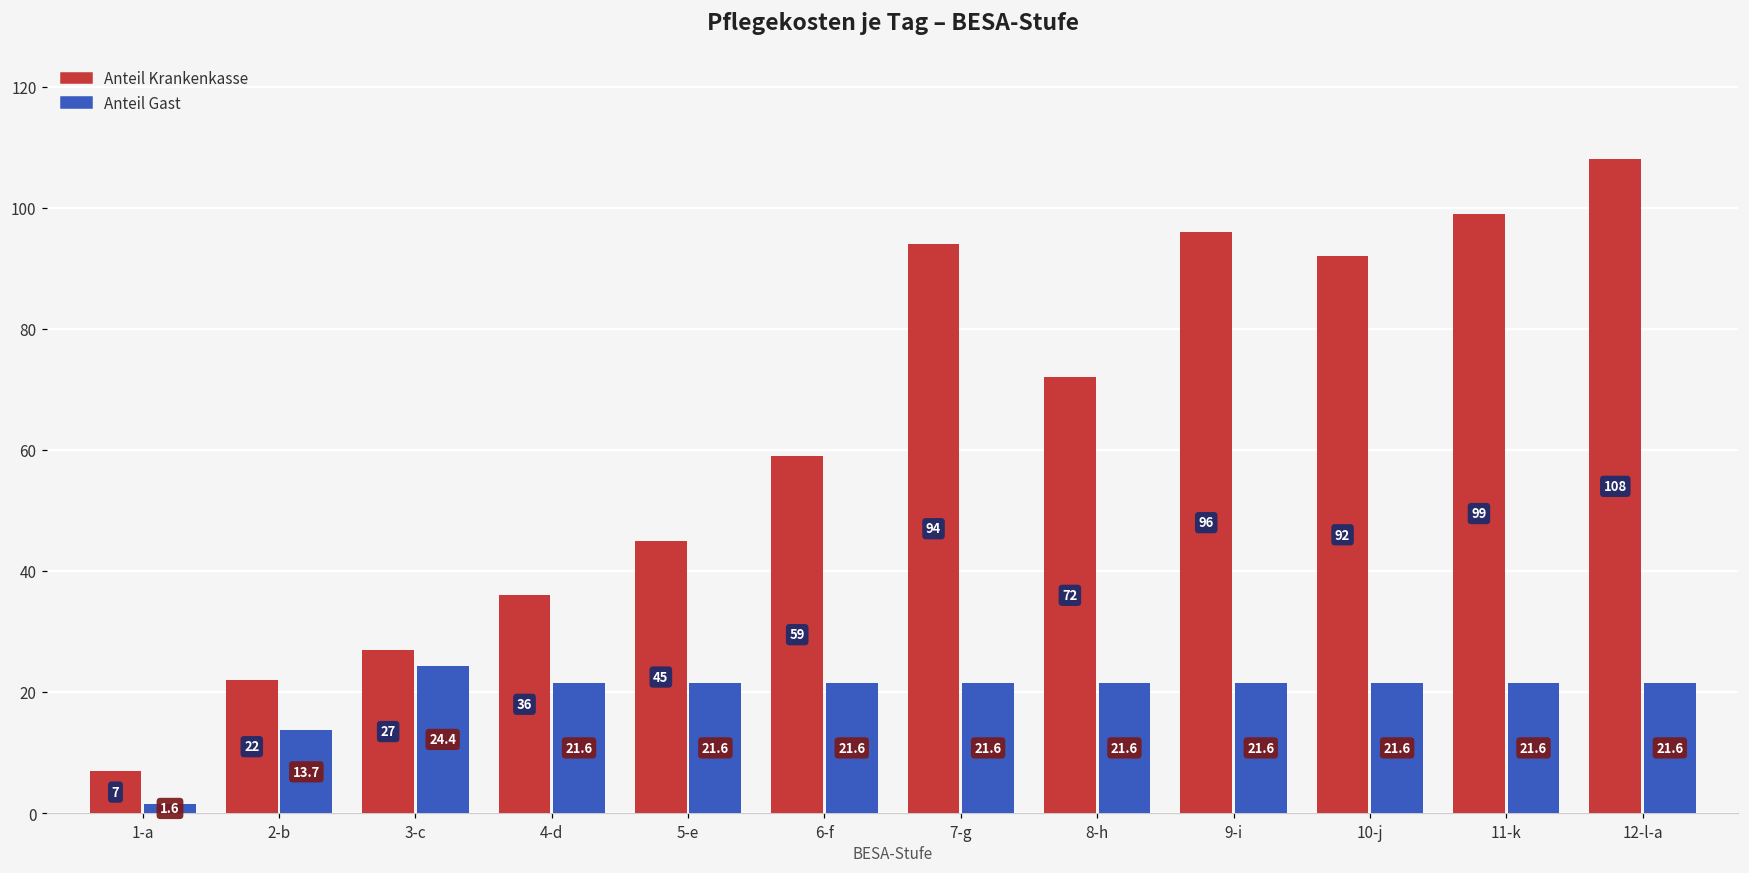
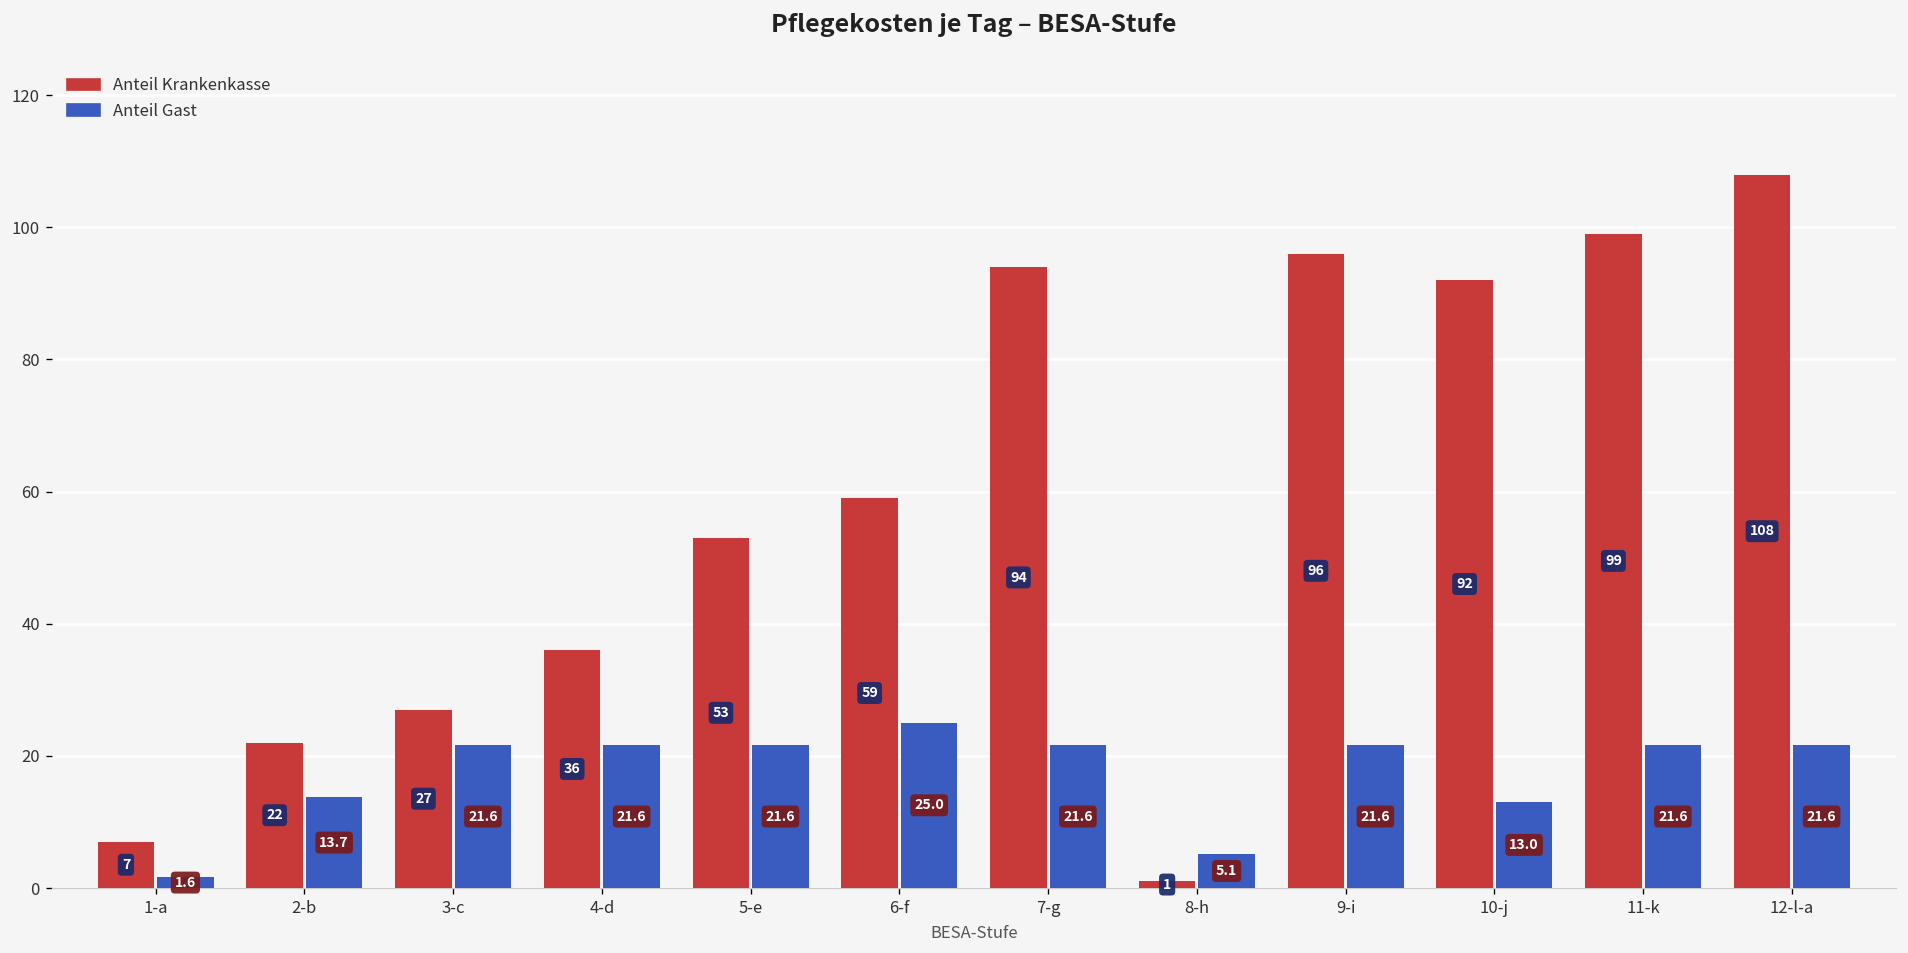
Anteil Gast, 3-c: 24.4 -> 21.6
Anteil Krankenkasse, 5-e: 45 -> 53
Anteil Gast, 6-f: 21.6 -> 25.0
Anteil Krankenkasse, 8-h: 72 -> 1
Anteil Gast, 8-h: 21.6 -> 5.1
Anteil Gast, 10-j: 21.6 -> 13.0
